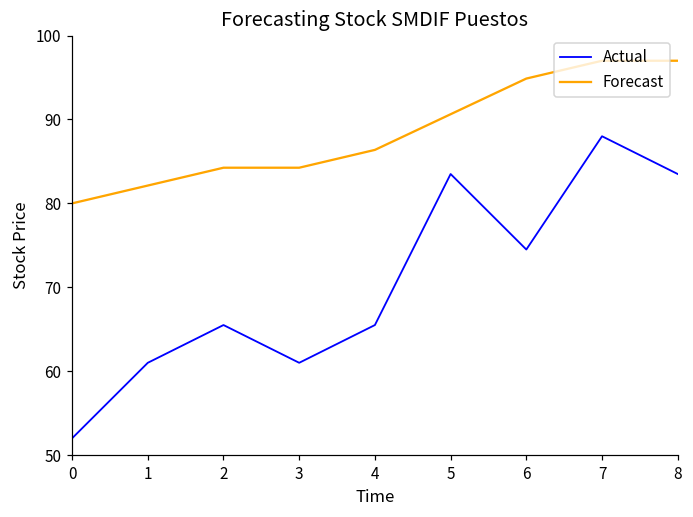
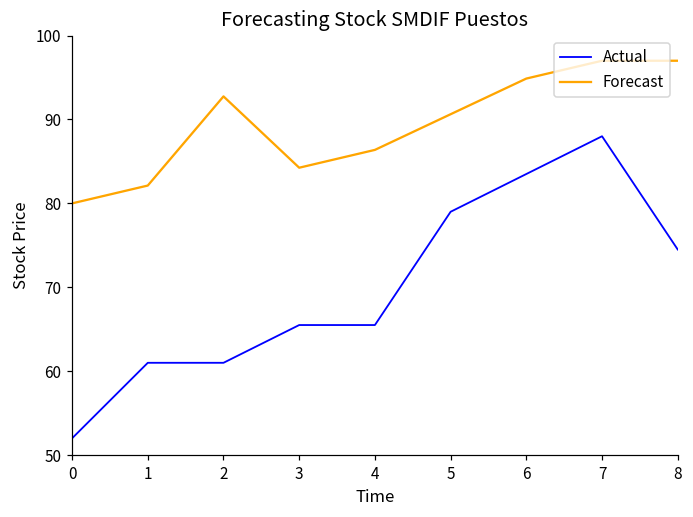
Actual, 2: 66 -> 61
Forecast, 2: 84 -> 93
Actual, 3: 61 -> 66
Actual, 5: 84 -> 79
Actual, 6: 75 -> 84
Actual, 8: 84 -> 75
